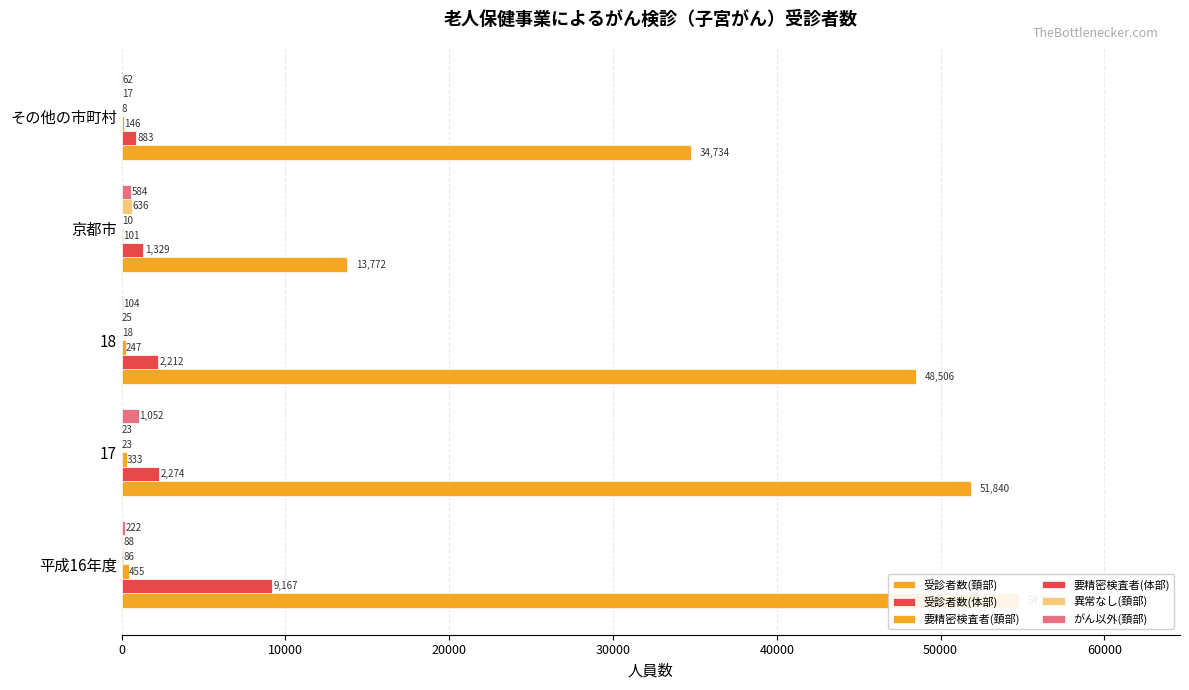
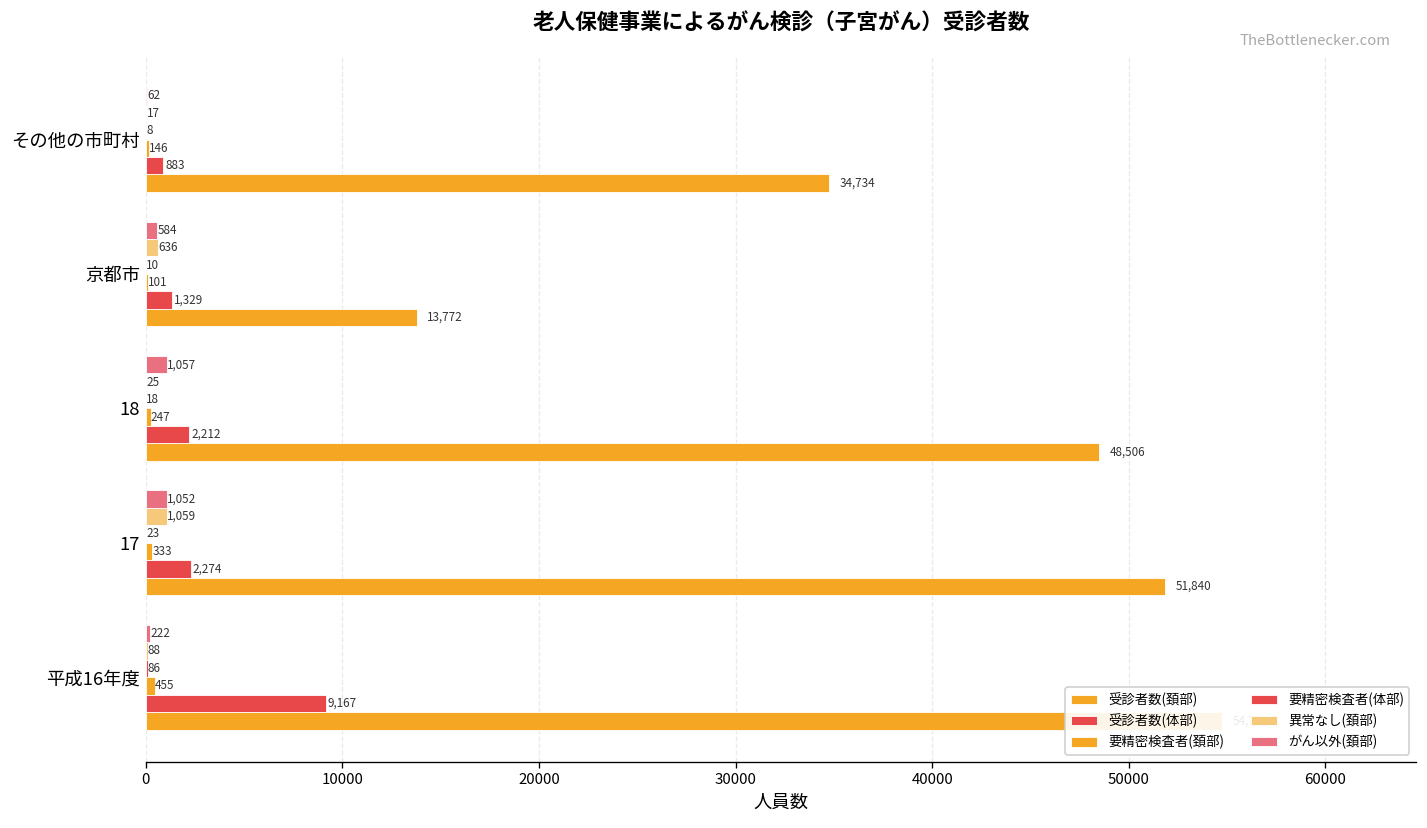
がん以外(頚部), 18: 104 -> 1,057
異常なし(頚部), 17: 23 -> 1,059
